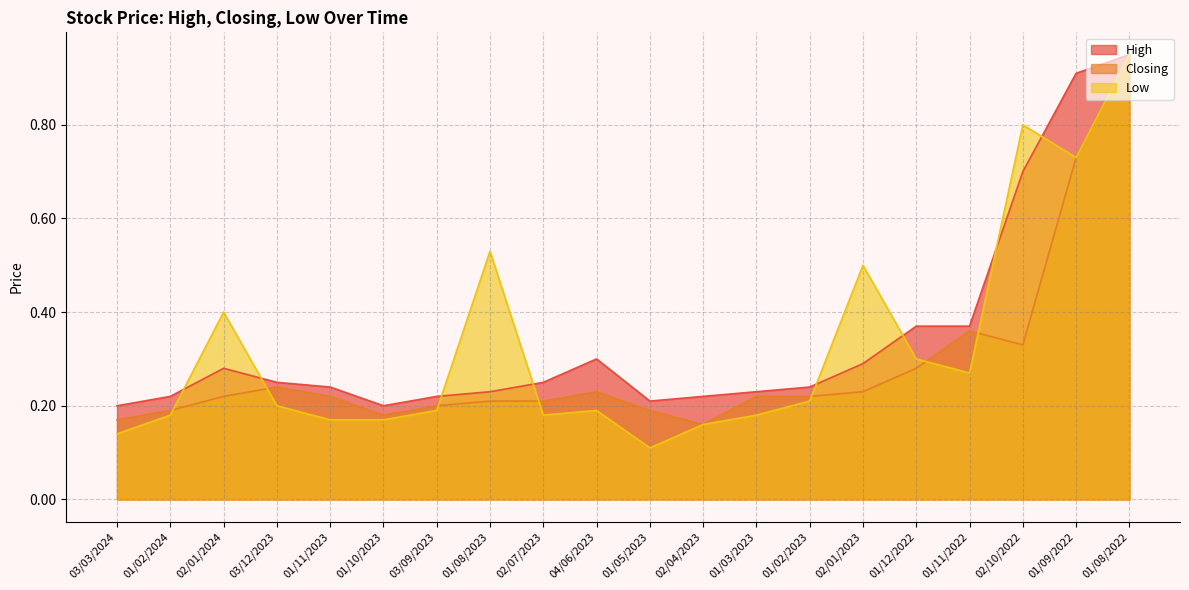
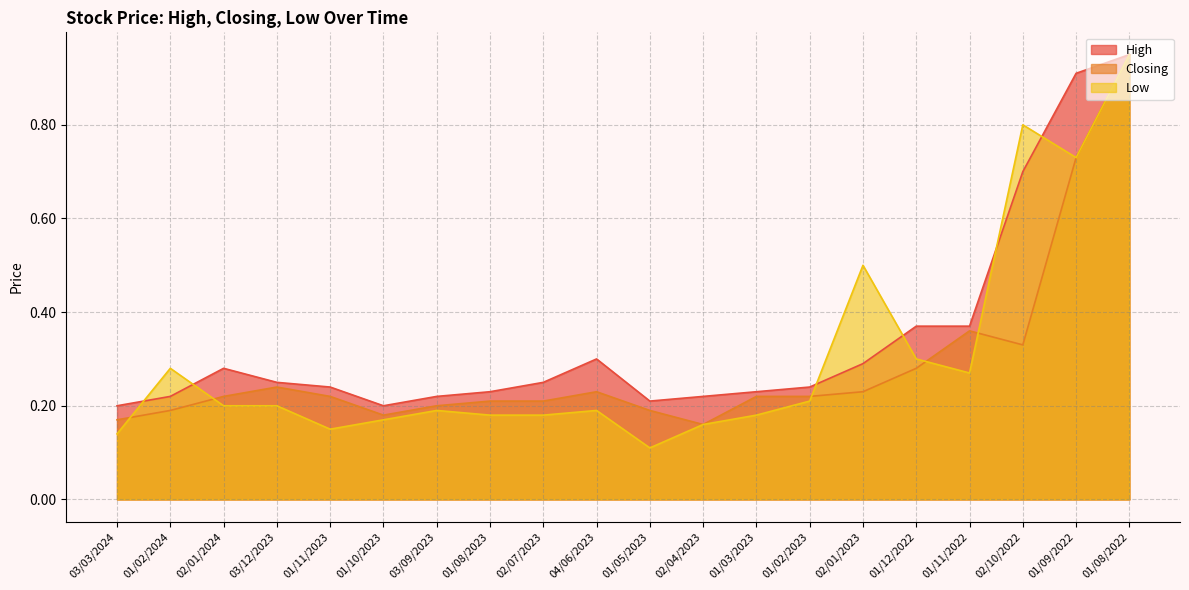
Low, 01/02/2024: 0.18 -> 0.28
Low, 02/01/2024: 0.4 -> 0.2
Low, 01/11/2023: 0.17 -> 0.15
Low, 01/08/2023: 0.53 -> 0.18
